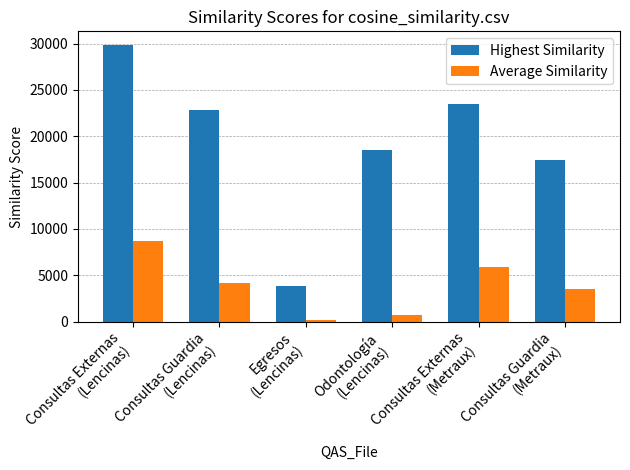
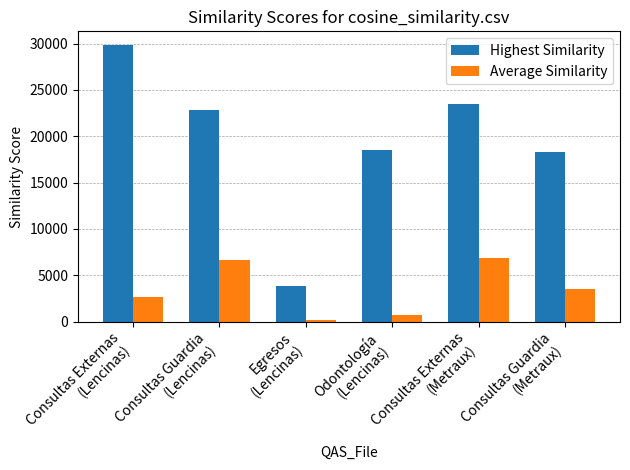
Average Similarity, Consultas Externas (Lencinas): 9000 -> 3000
Average Similarity, Consultas Guardia (Lencinas): 4000 -> 7000
Average Similarity, Consultas Externas (Metraux): 6000 -> 7000
Highest Similarity, Consultas Guardia (Metraux): 17000 -> 18000
